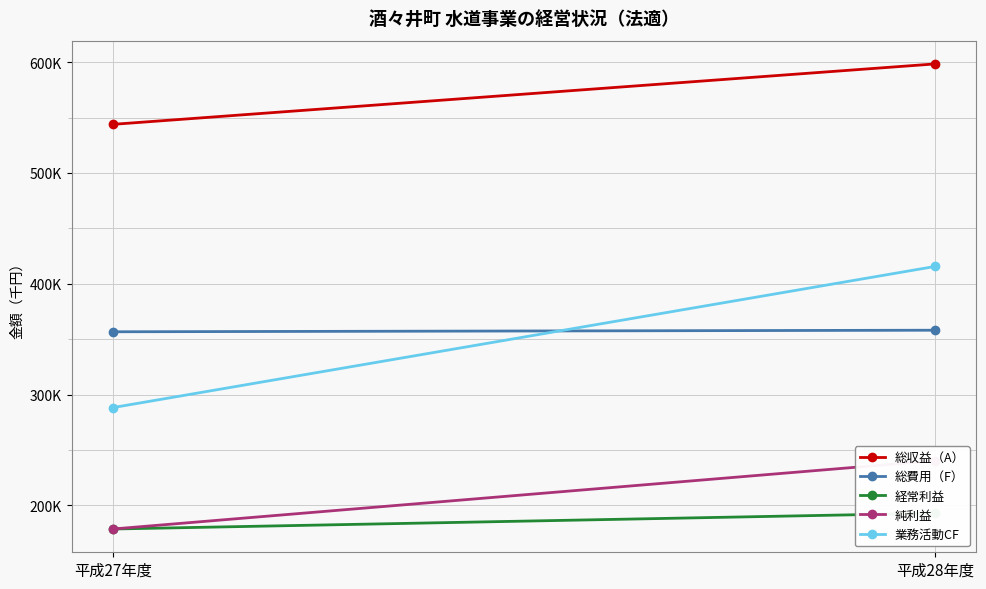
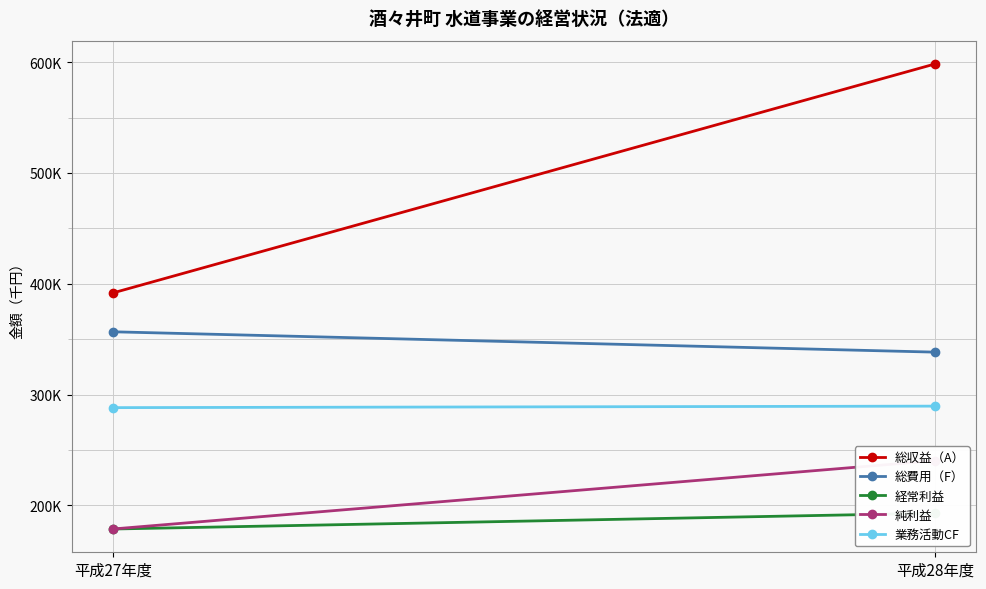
総収益（A）, 平成27年度: 544000 -> 392000
総費用（F）, 平成28年度: 358000 -> 338000
業務活動CF, 平成28年度: 416000 -> 290000
